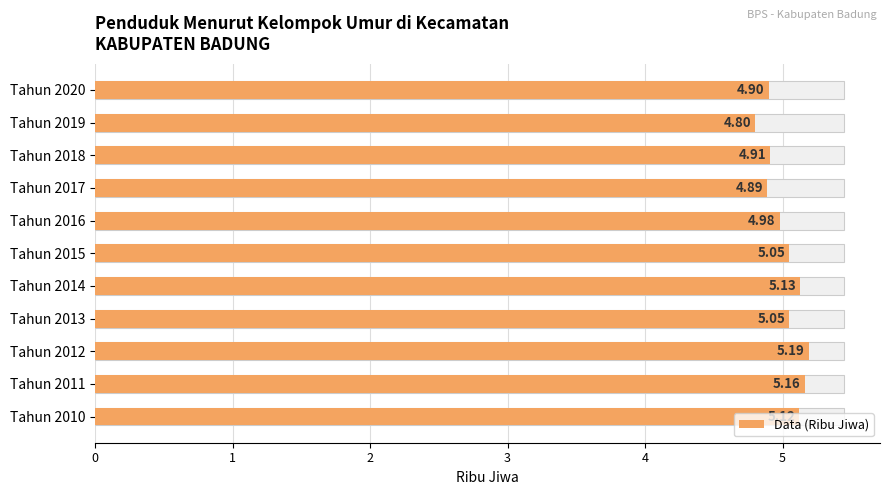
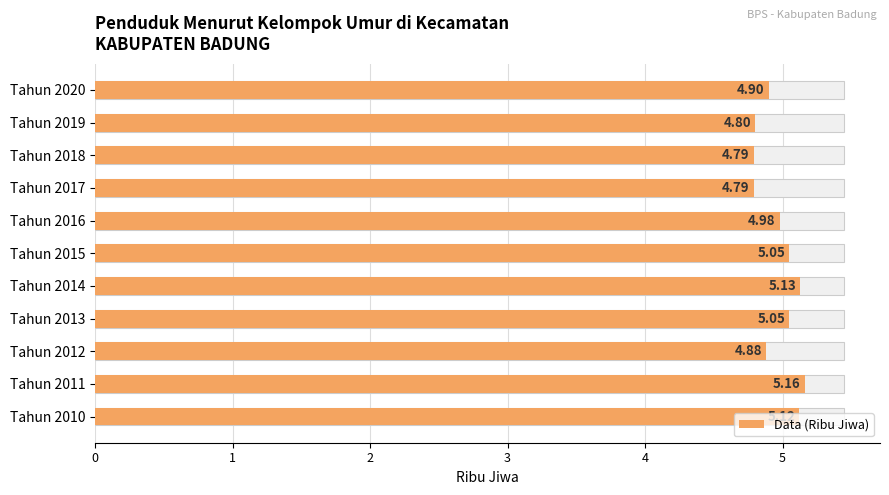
Data (Ribu Jiwa), Tahun 2018: 4.91 -> 4.79
Data (Ribu Jiwa), Tahun 2017: 4.89 -> 4.79
Data (Ribu Jiwa), Tahun 2012: 5.19 -> 4.88
